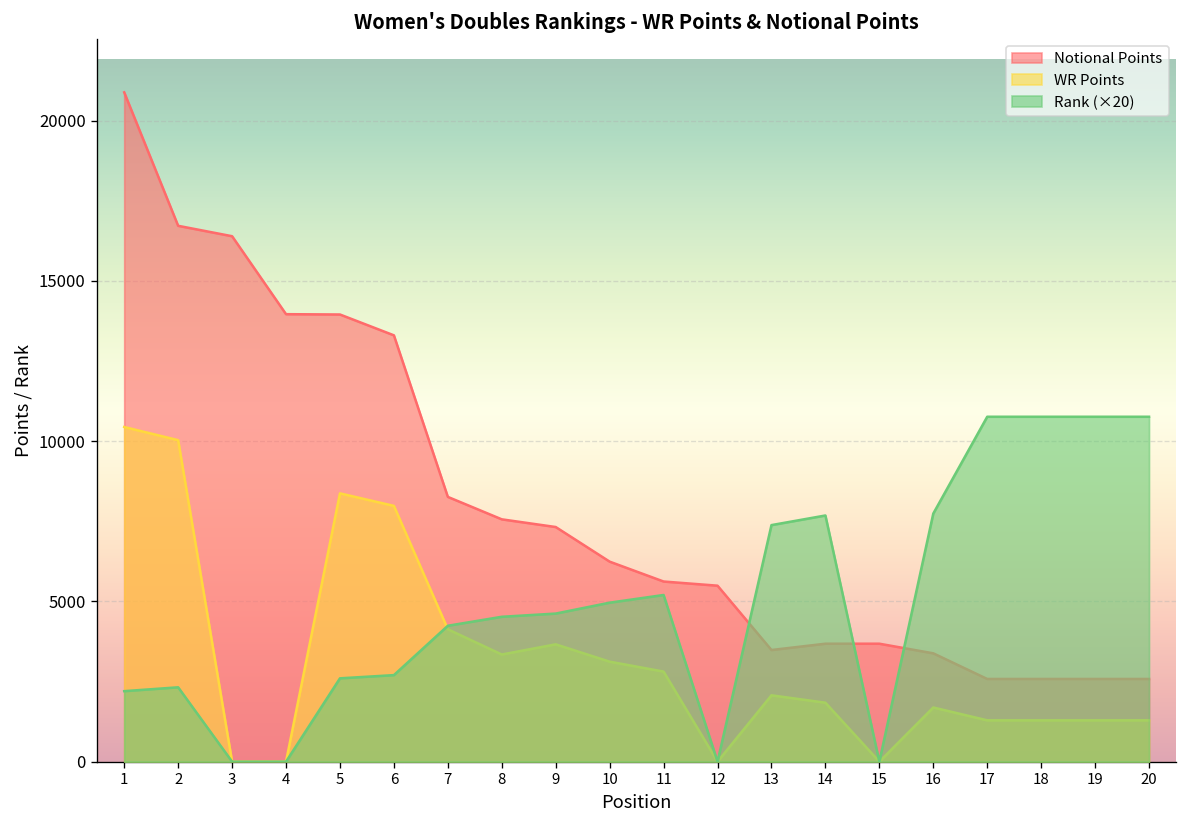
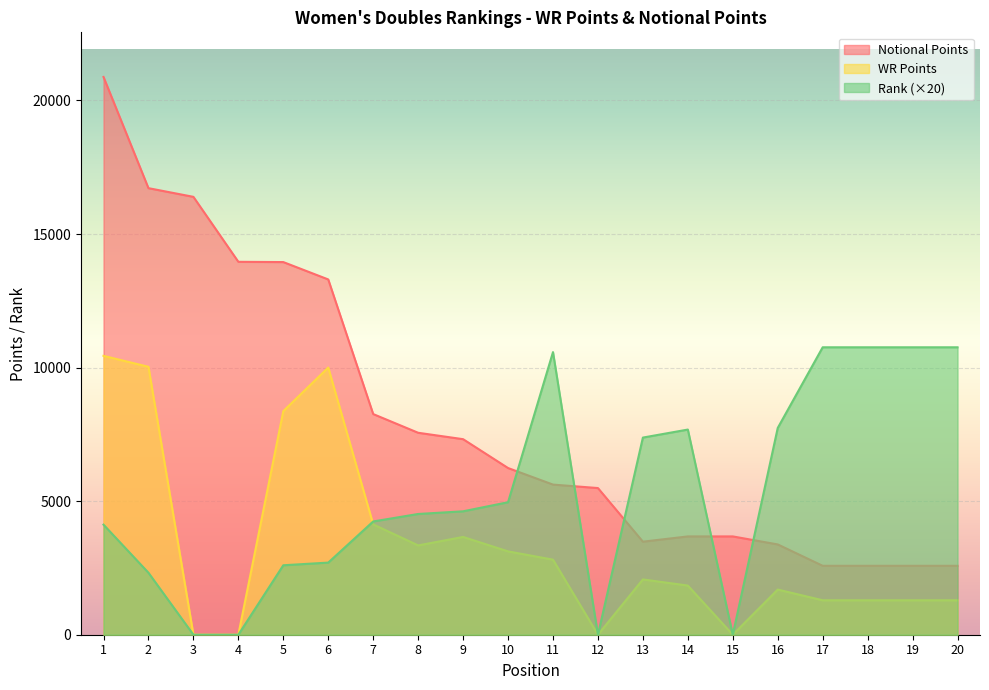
Rank (×20), 1: 2200 -> 4100
WR Points, 6: 8000 -> 10000
Rank (×20), 11: 5200 -> 10600
